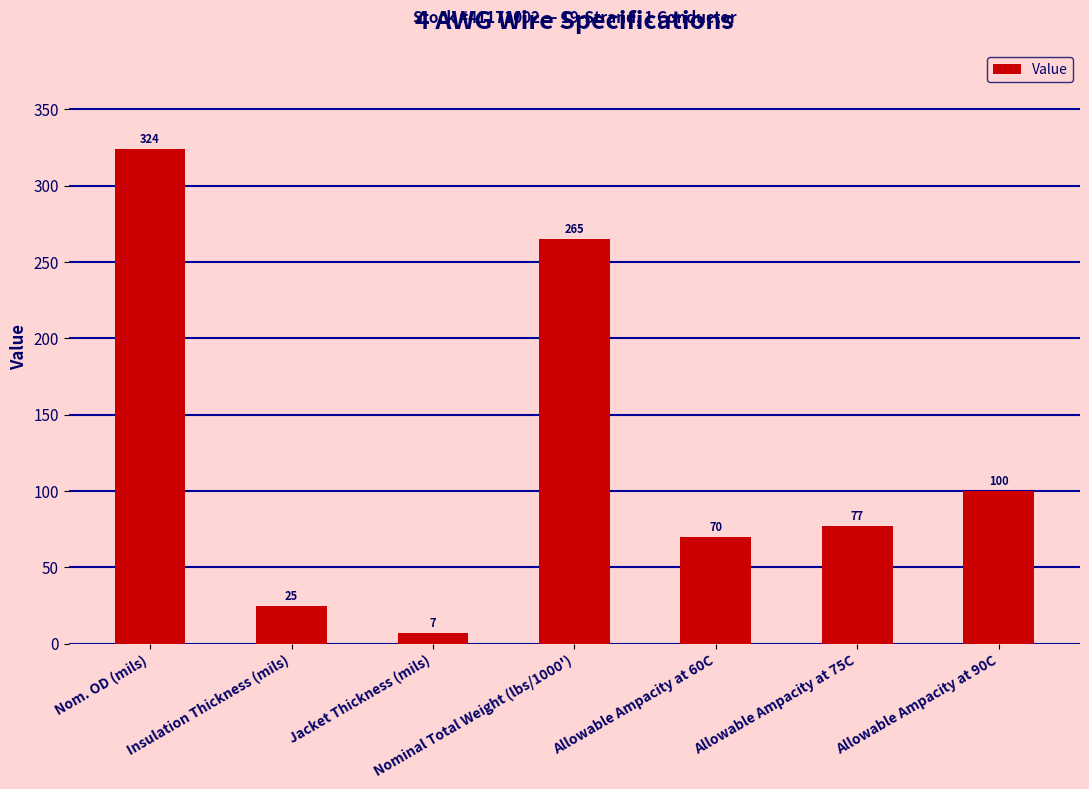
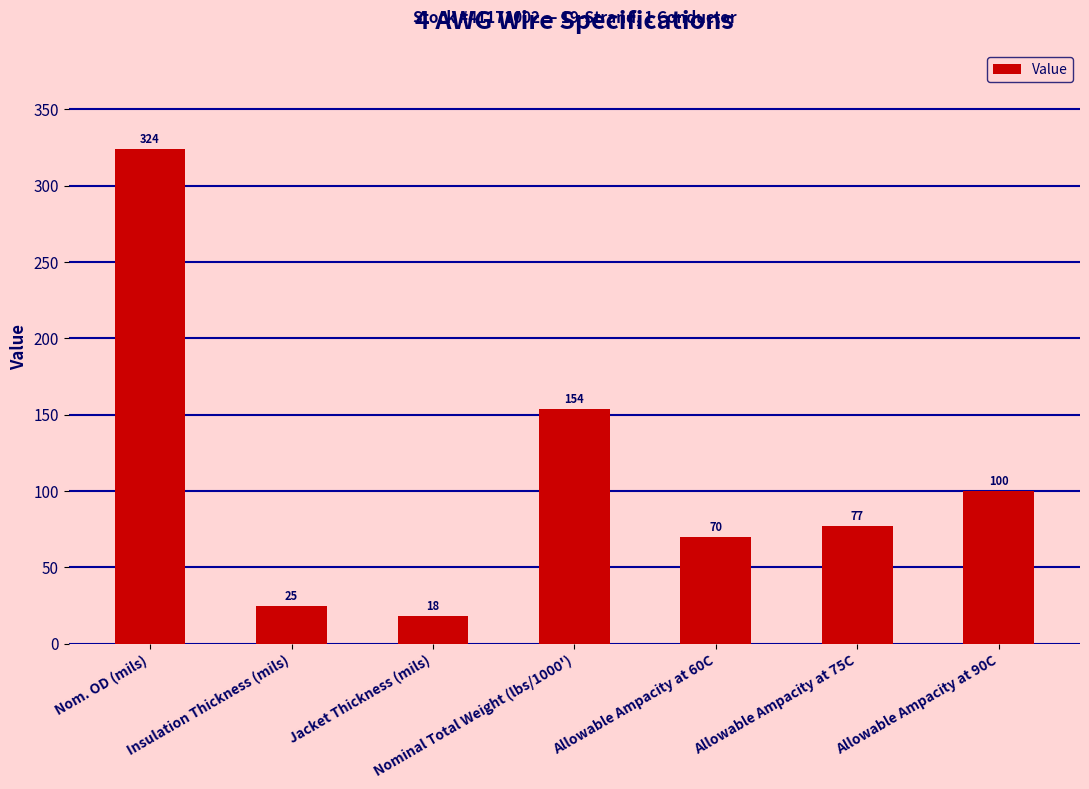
Jacket Thickness (mils): 7 -> 18
Nominal Total Weight (lbs/1000'): 265 -> 154
